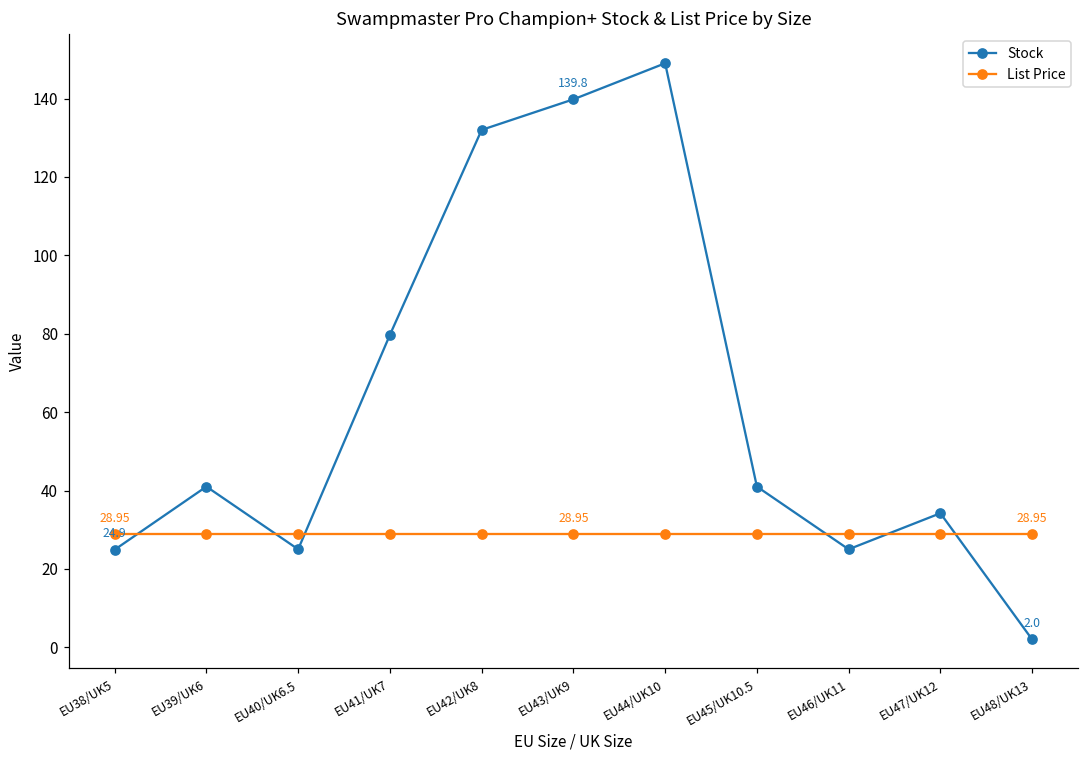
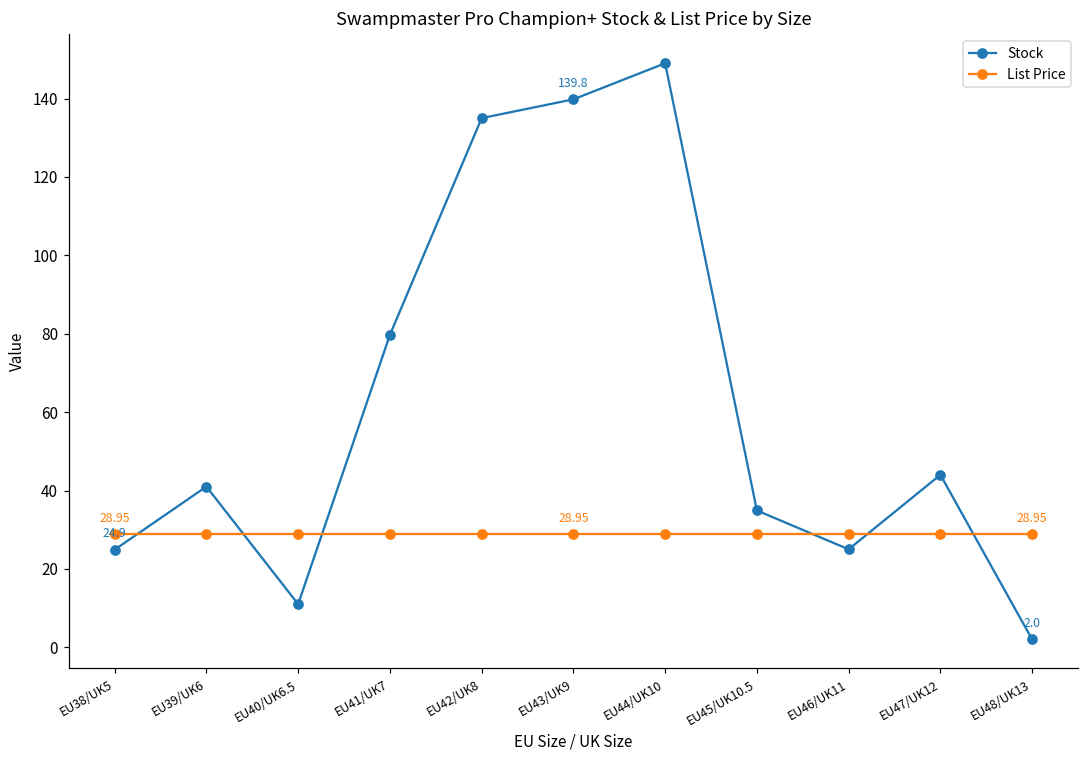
Stock, EU40/UK6.5: 25 -> 11
Stock, EU42/UK8: 132 -> 135
Stock, EU45/UK10.5: 41 -> 35
Stock, EU47/UK12: 34 -> 44
